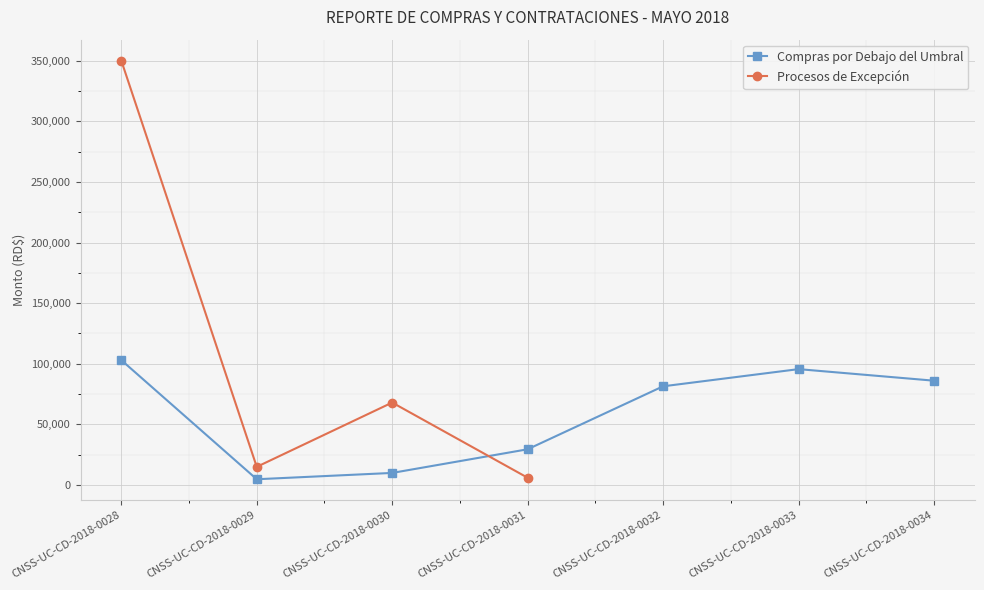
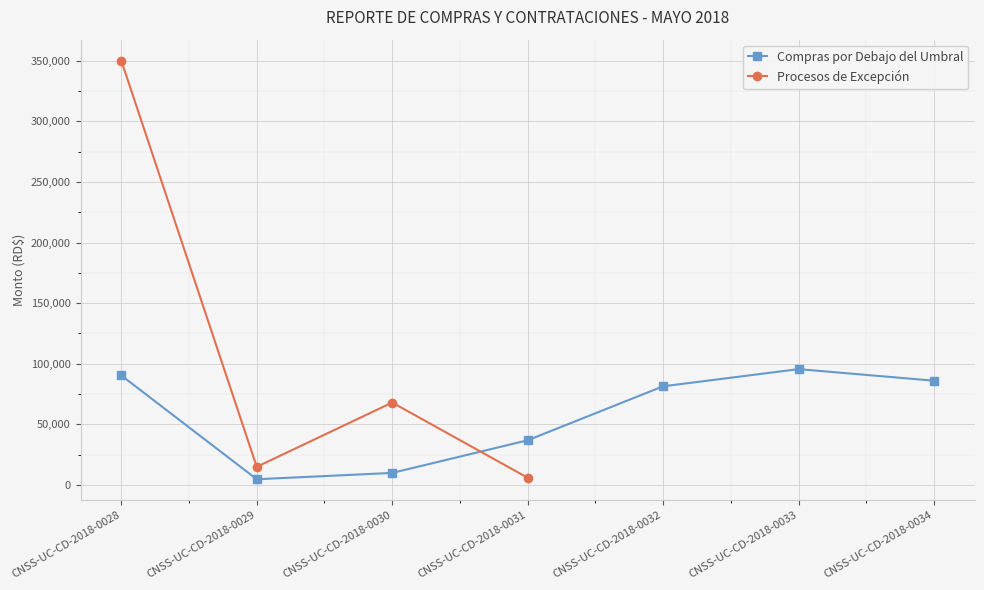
Compras por Debajo del Umbral, CNSS-UC-CD-2018-0028: 103,000 -> 90,000
Compras por Debajo del Umbral, CNSS-UC-CD-2018-0031: 29,000 -> 37,000
